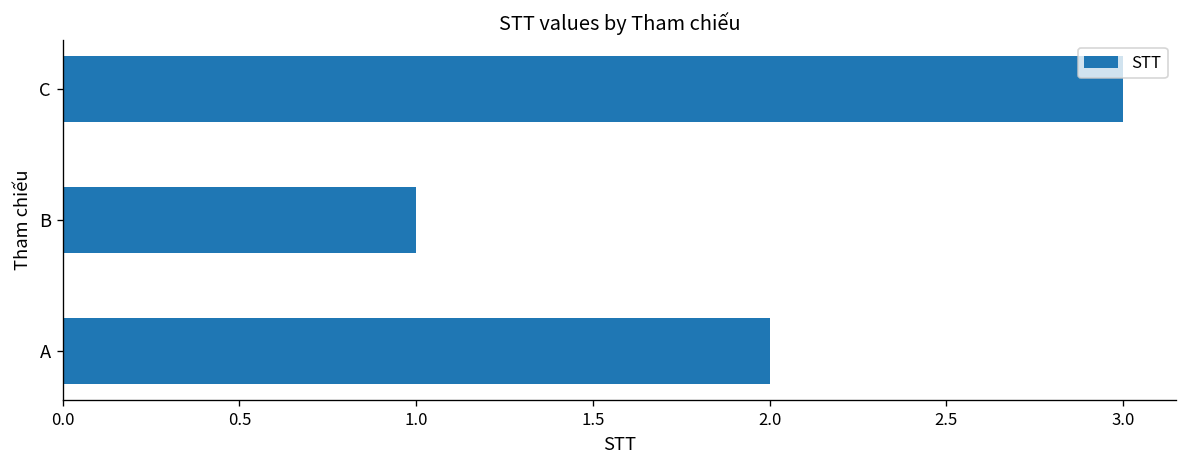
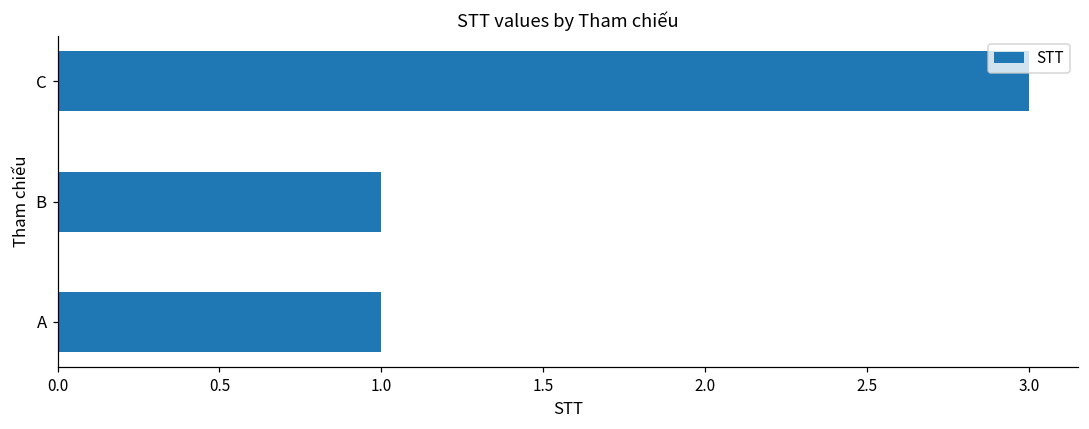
A: 2 -> 1
